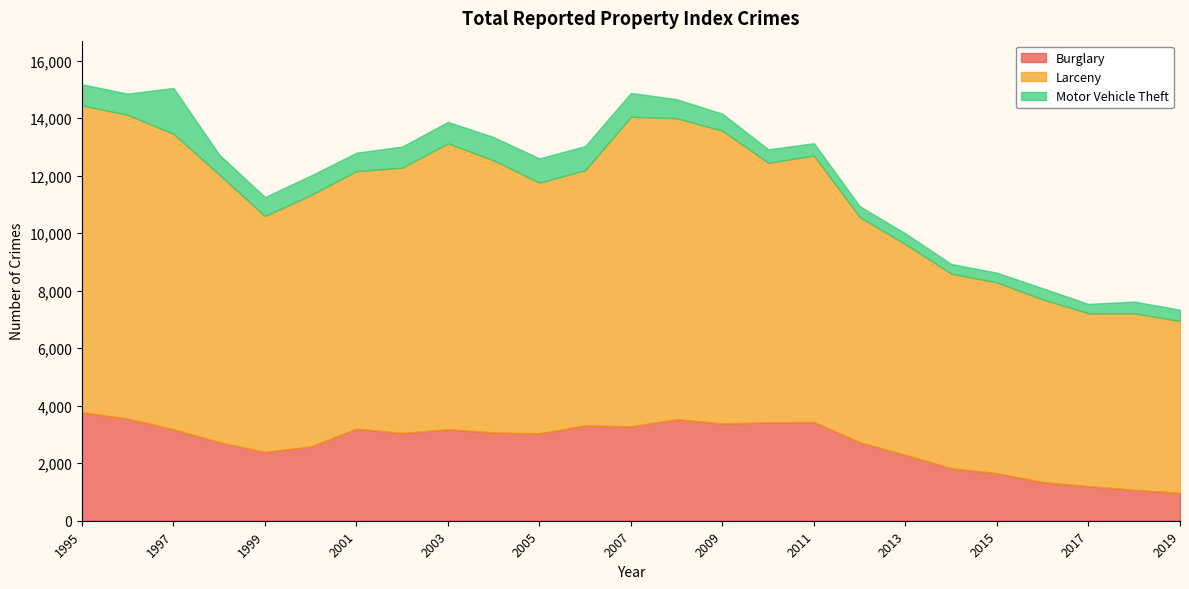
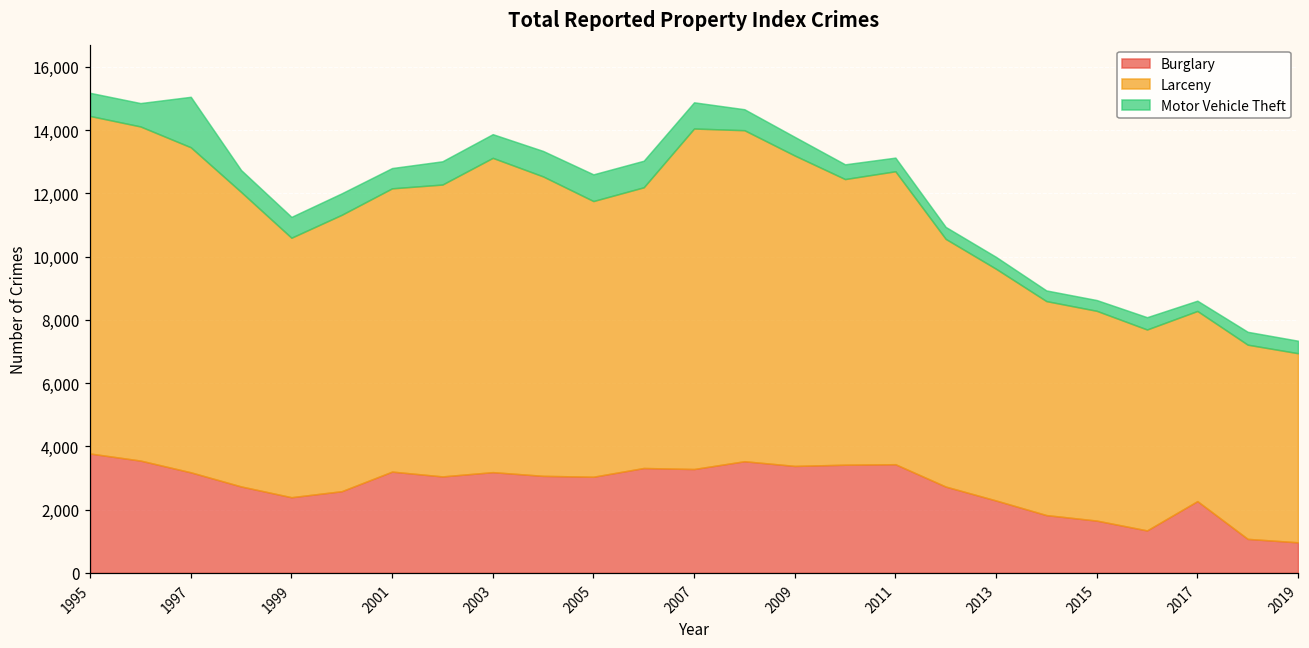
Larceny, 2009: 10,200 -> 9,800
Burglary, 2017: 1,200 -> 2,300
